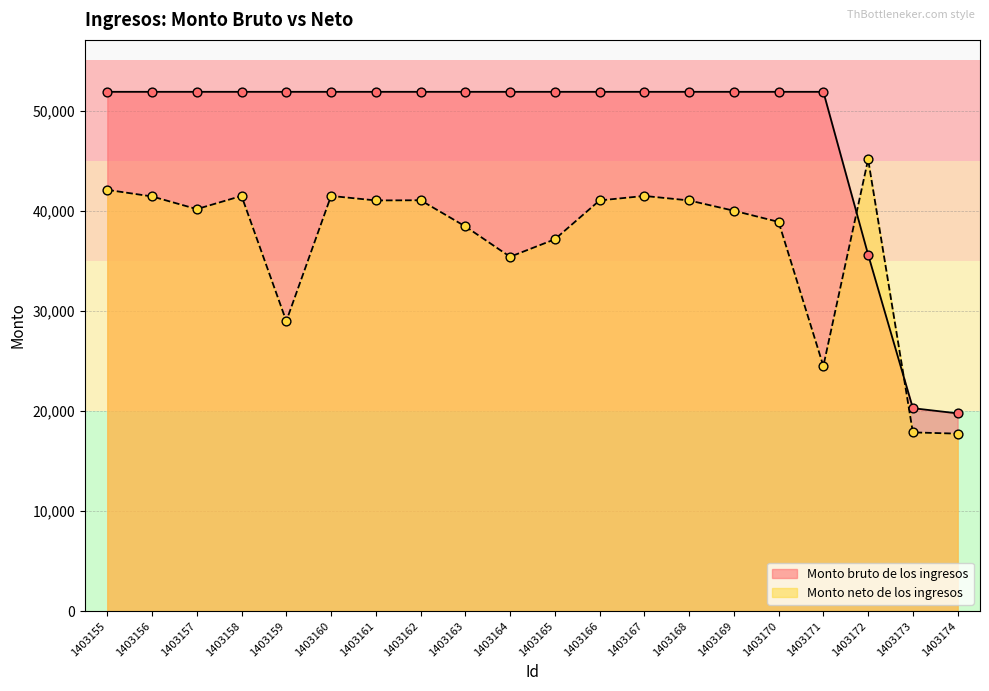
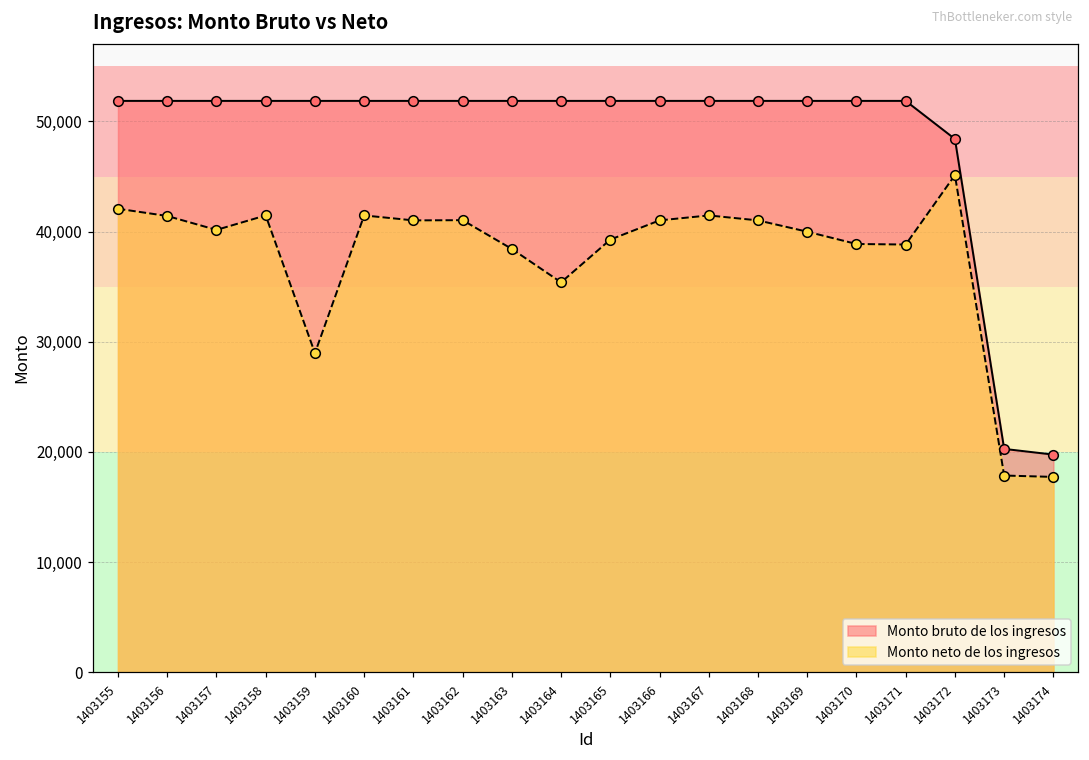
Monto neto de los ingresos, 1403165: 37,100 -> 39,300
Monto neto de los ingresos, 1403171: 24,500 -> 38,800
Monto bruto de los ingresos, 1403172: 35,600 -> 48,400
